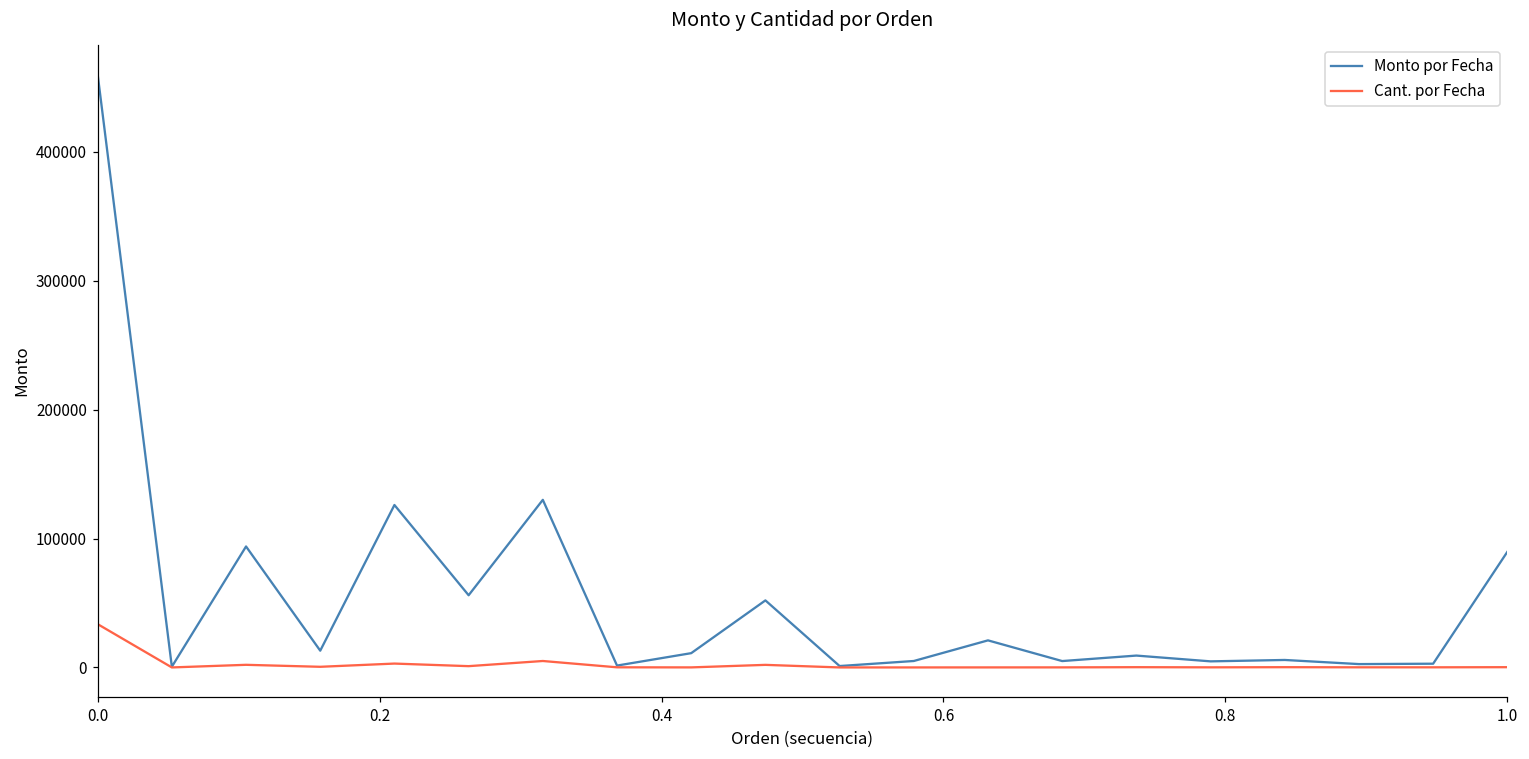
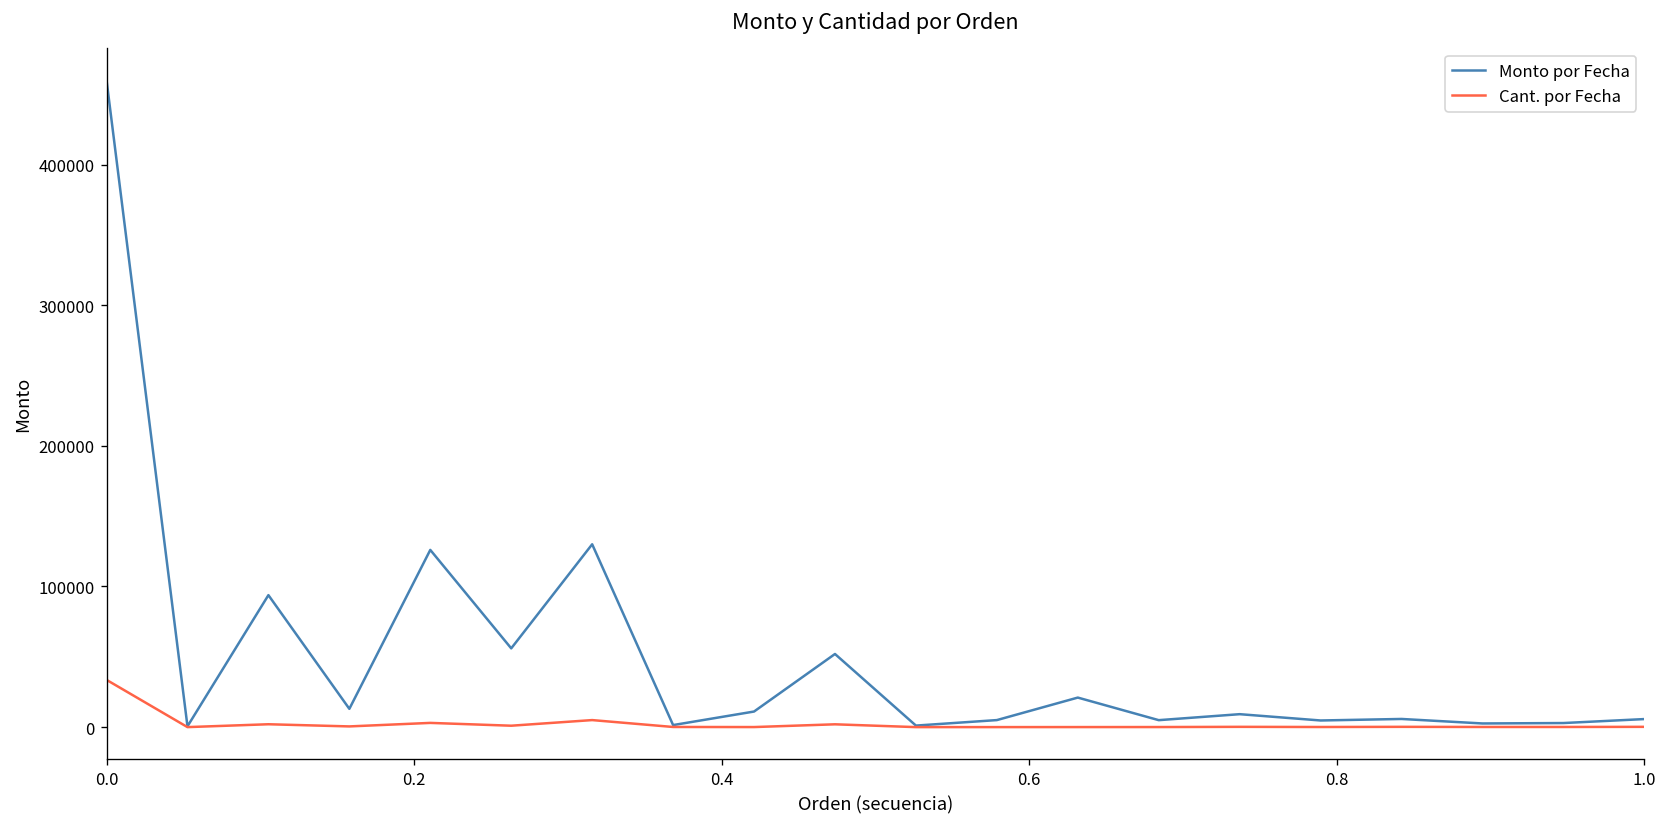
Monto por Fecha, 1.0: 90000 -> 6000
